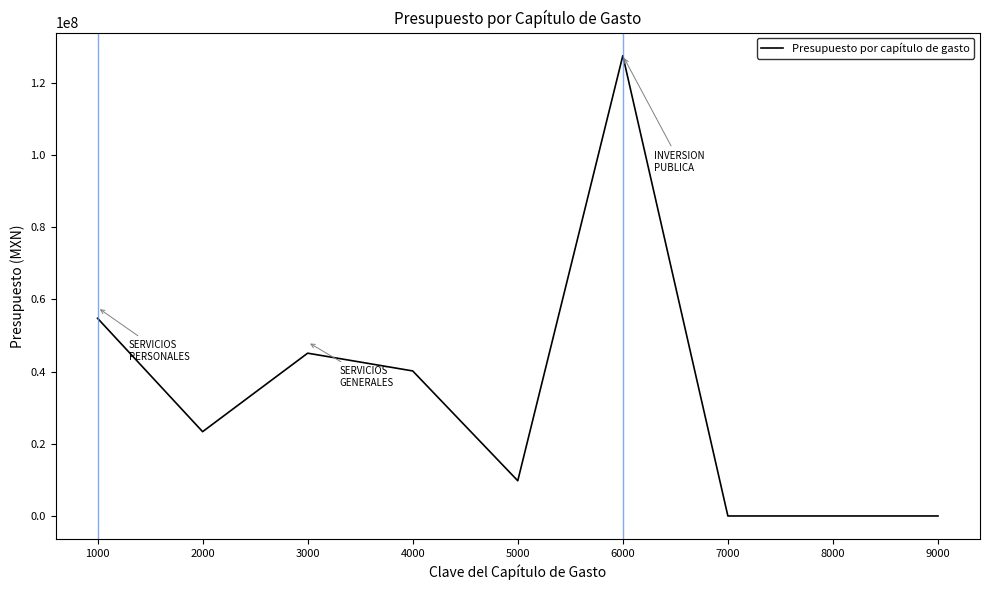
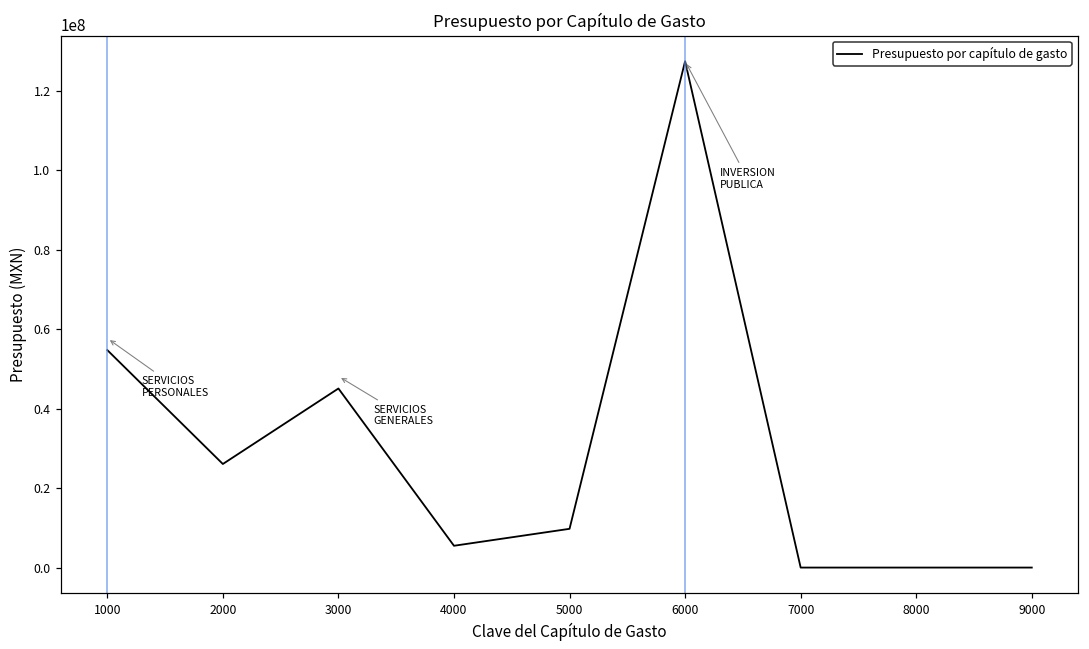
2000: 23000000 -> 26000000
4000: 40000000 -> 5000000
